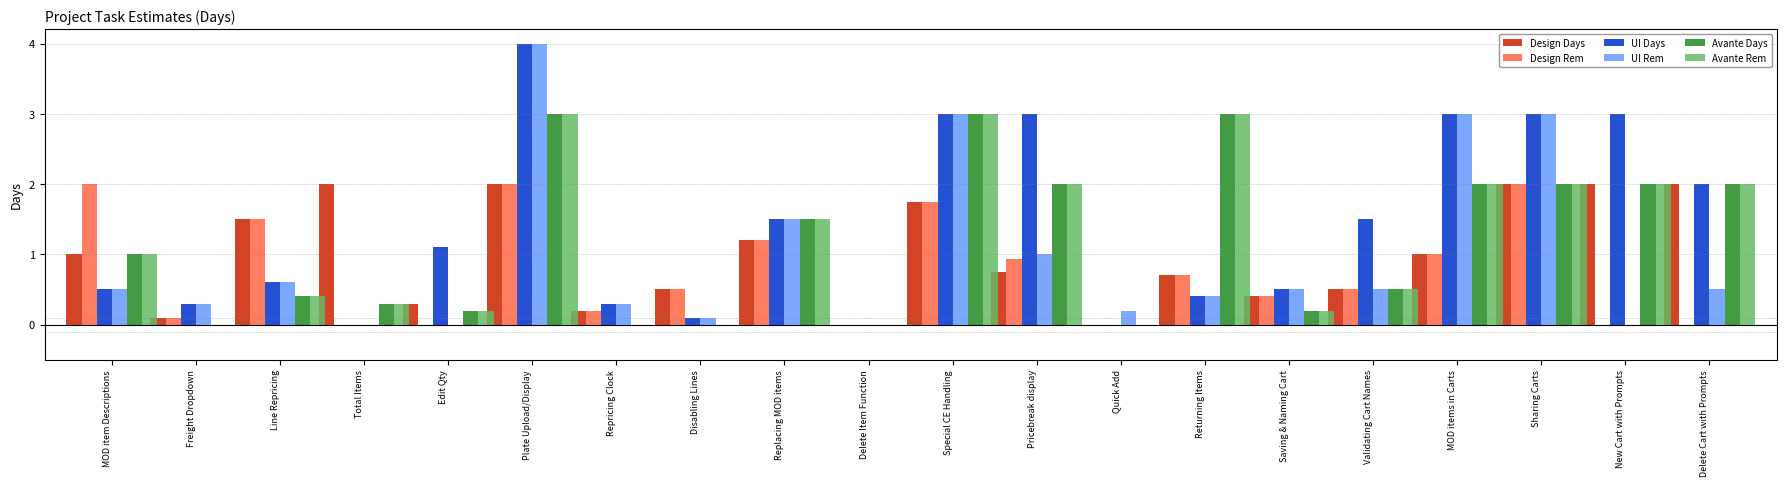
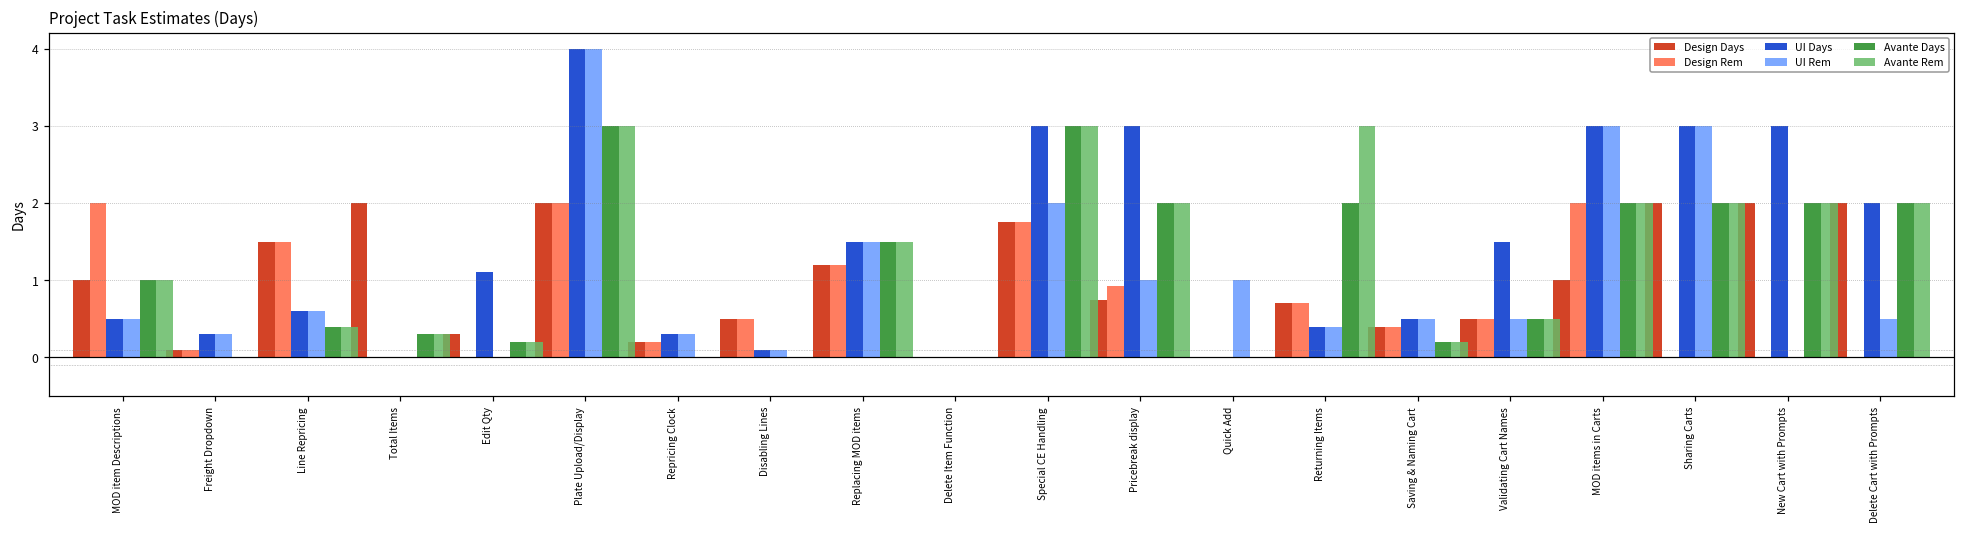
UI Rem, Special CE Handling: 3 -> 2
UI Rem, Quick Add: 0.2 -> 1.0
Avante Days, Returning Items: 3 -> 2
Design Rem, MOD items in Carts: 1 -> 2
Design Rem, Sharing Carts: 2 -> 0
